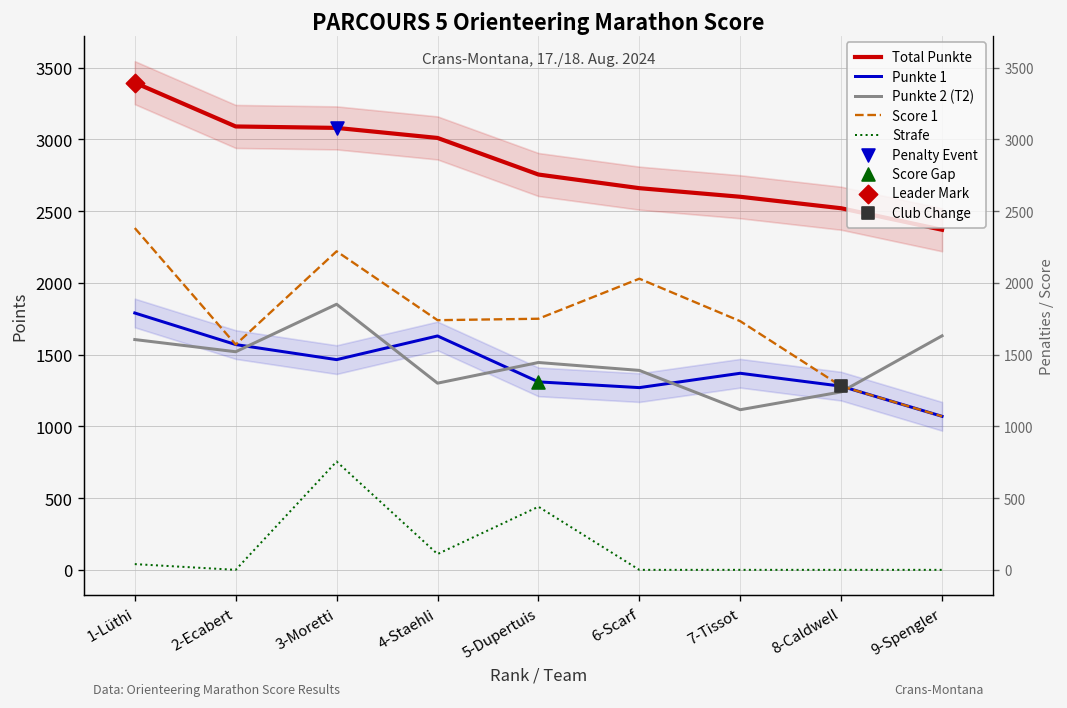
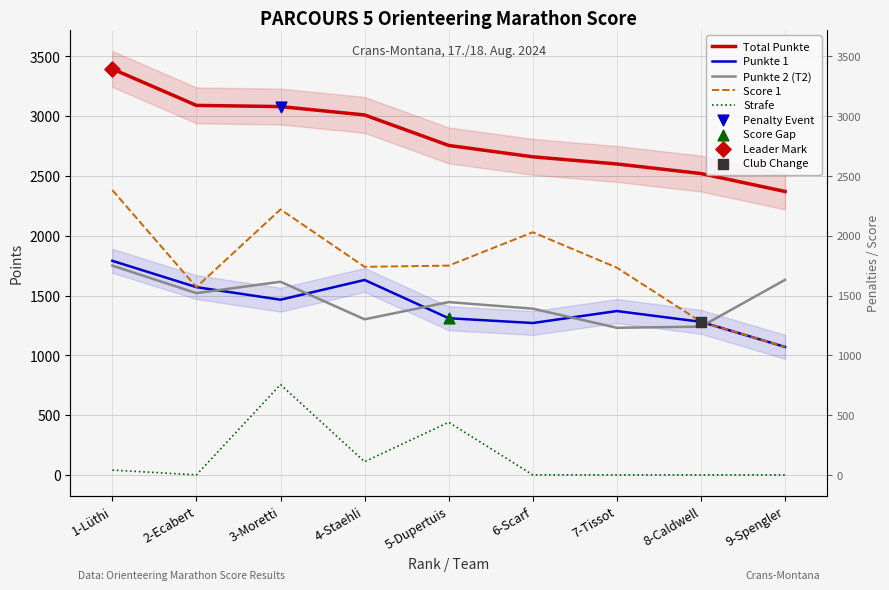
Punkte 2 (T2), 1-Lüthi: 1610 -> 1750
Punkte 2 (T2), 3-Moretti: 1850 -> 1620
Punkte 2 (T2), 7-Tissot: 1120 -> 1230
